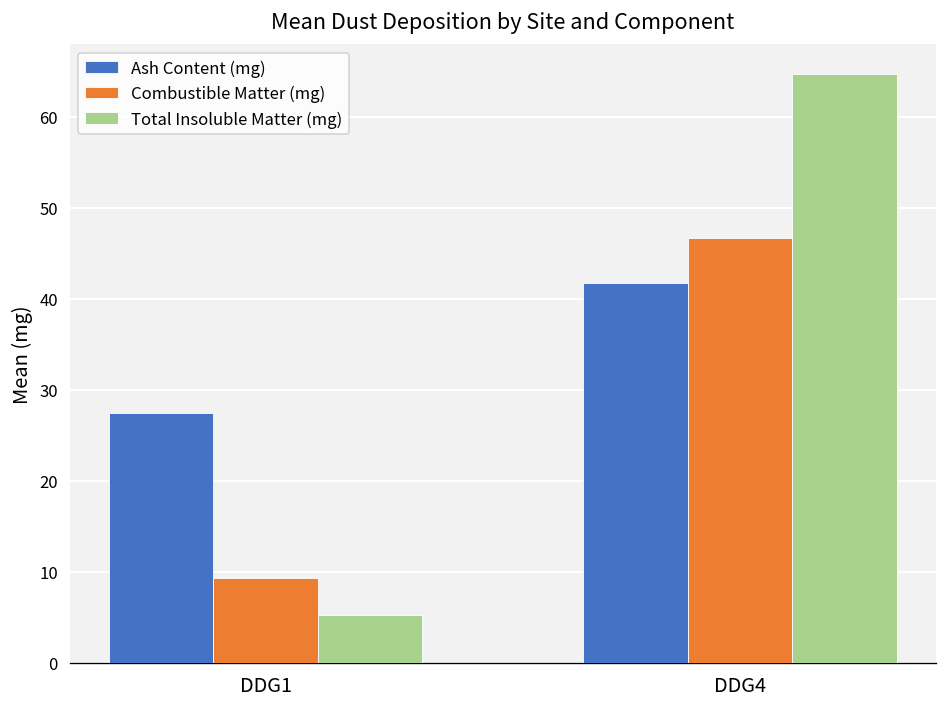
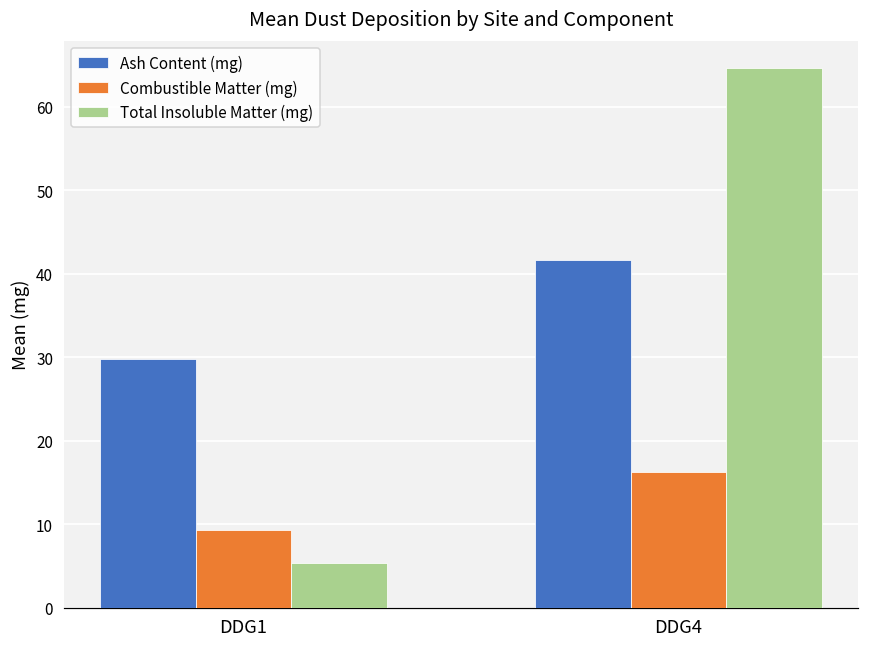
Ash Content (mg), DDG1: 28 -> 30
Combustible Matter (mg), DDG4: 47 -> 16
